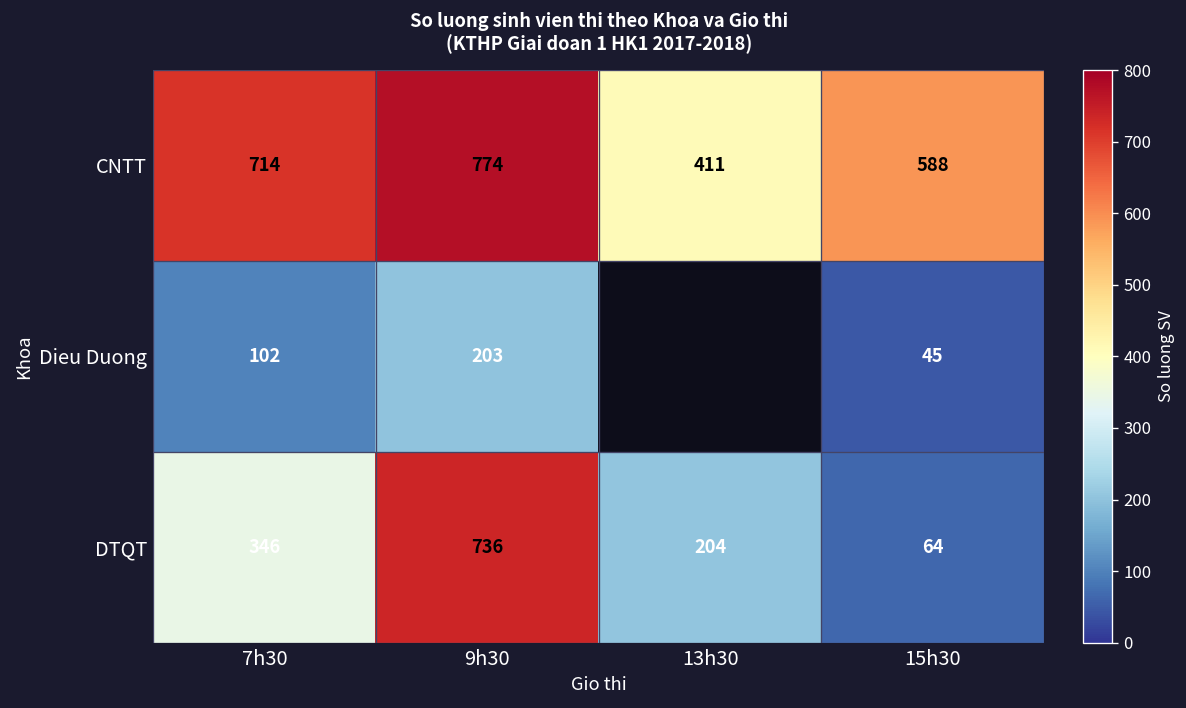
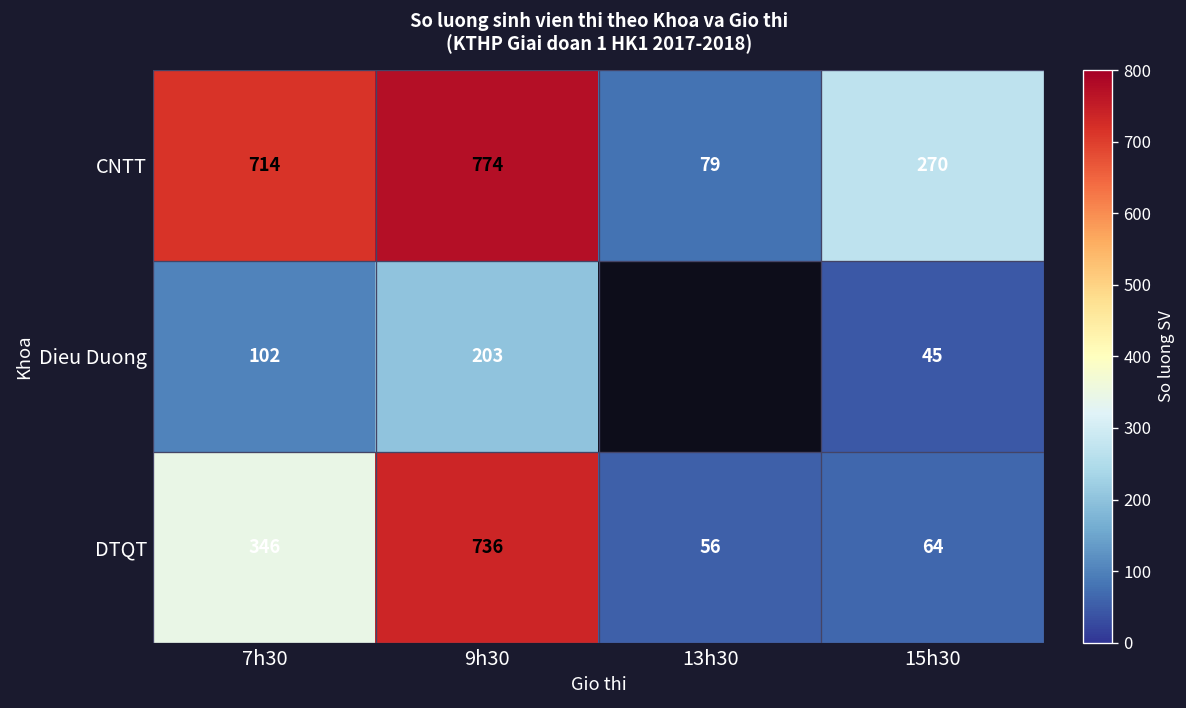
CNTT, 13h30: 411 -> 79
CNTT, 15h30: 588 -> 270
DTQT, 13h30: 204 -> 56
